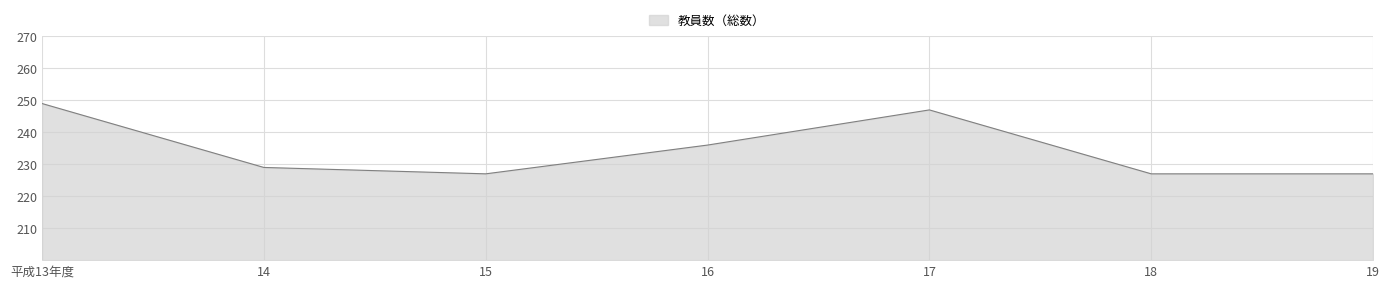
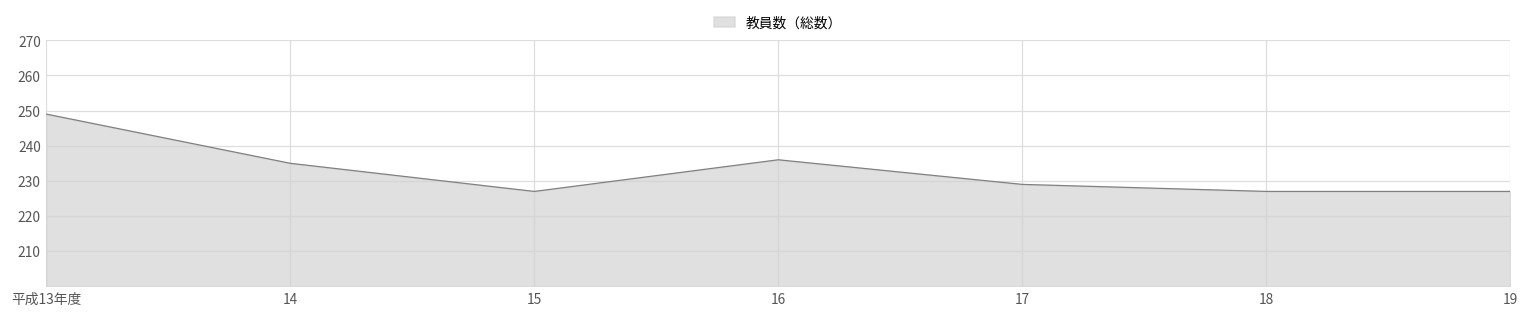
14: 229 -> 235
17: 247 -> 229
